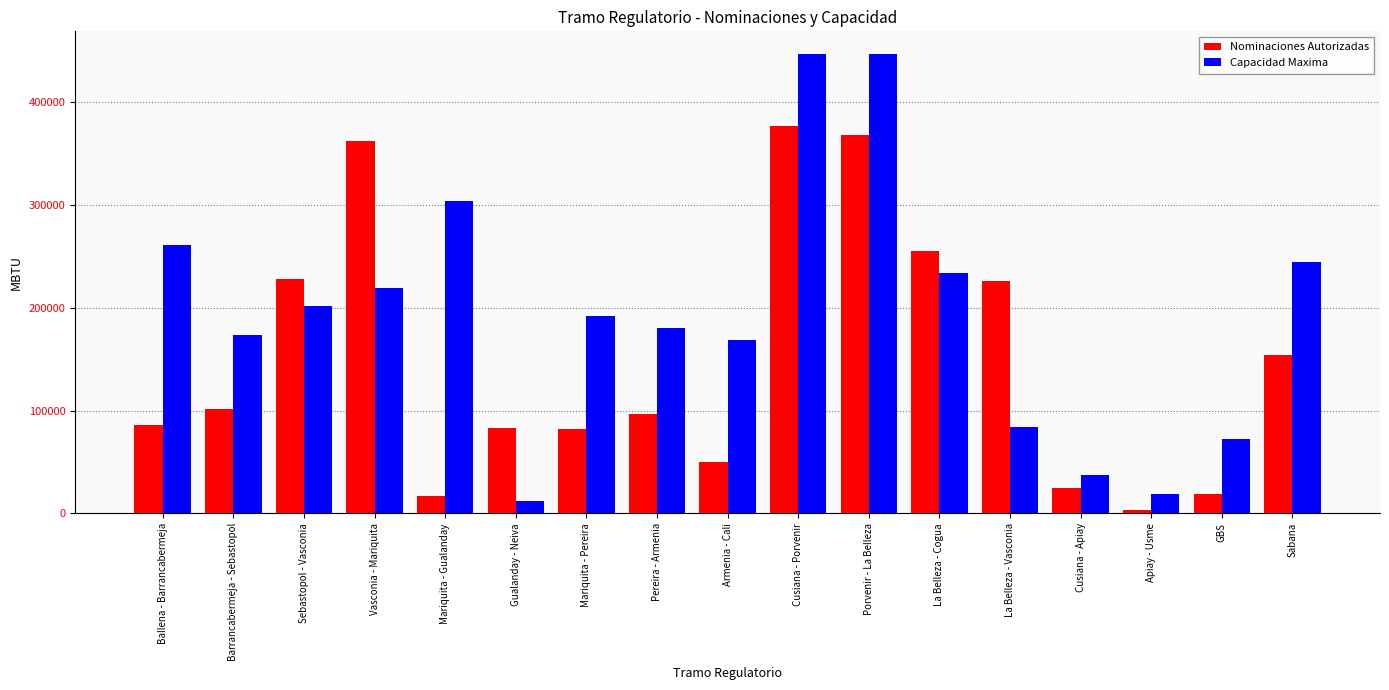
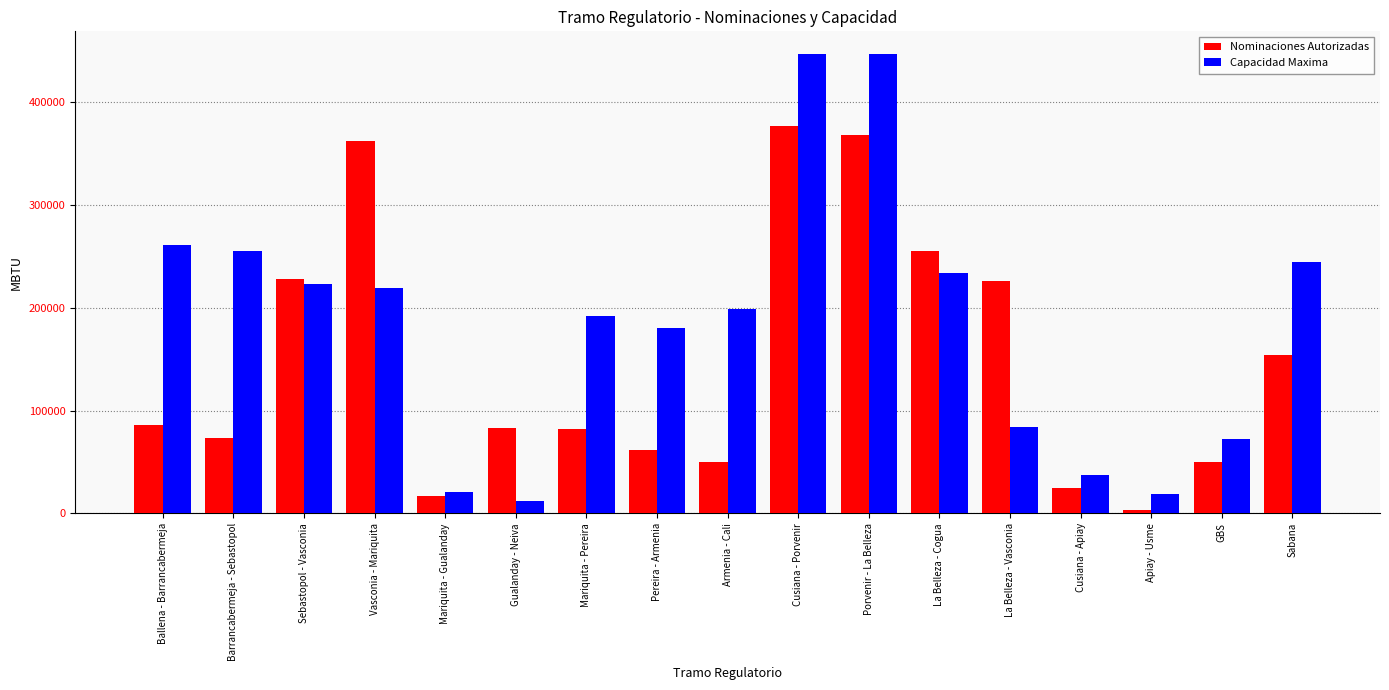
Nominaciones Autorizadas, Barrancabermeja - Sebastopol: 102000 -> 73000
Capacidad Maxima, Barrancabermeja - Sebastopol: 174000 -> 255000
Capacidad Maxima, Sebastopol - Vasconia: 202000 -> 223000
Capacidad Maxima, Mariquita - Gualanday: 304000 -> 21000
Nominaciones Autorizadas, Pereira - Armenia: 97000 -> 61000
Capacidad Maxima, Armenia - Cali: 169000 -> 198000
Nominaciones Autorizadas, GBS: 19000 -> 50000
